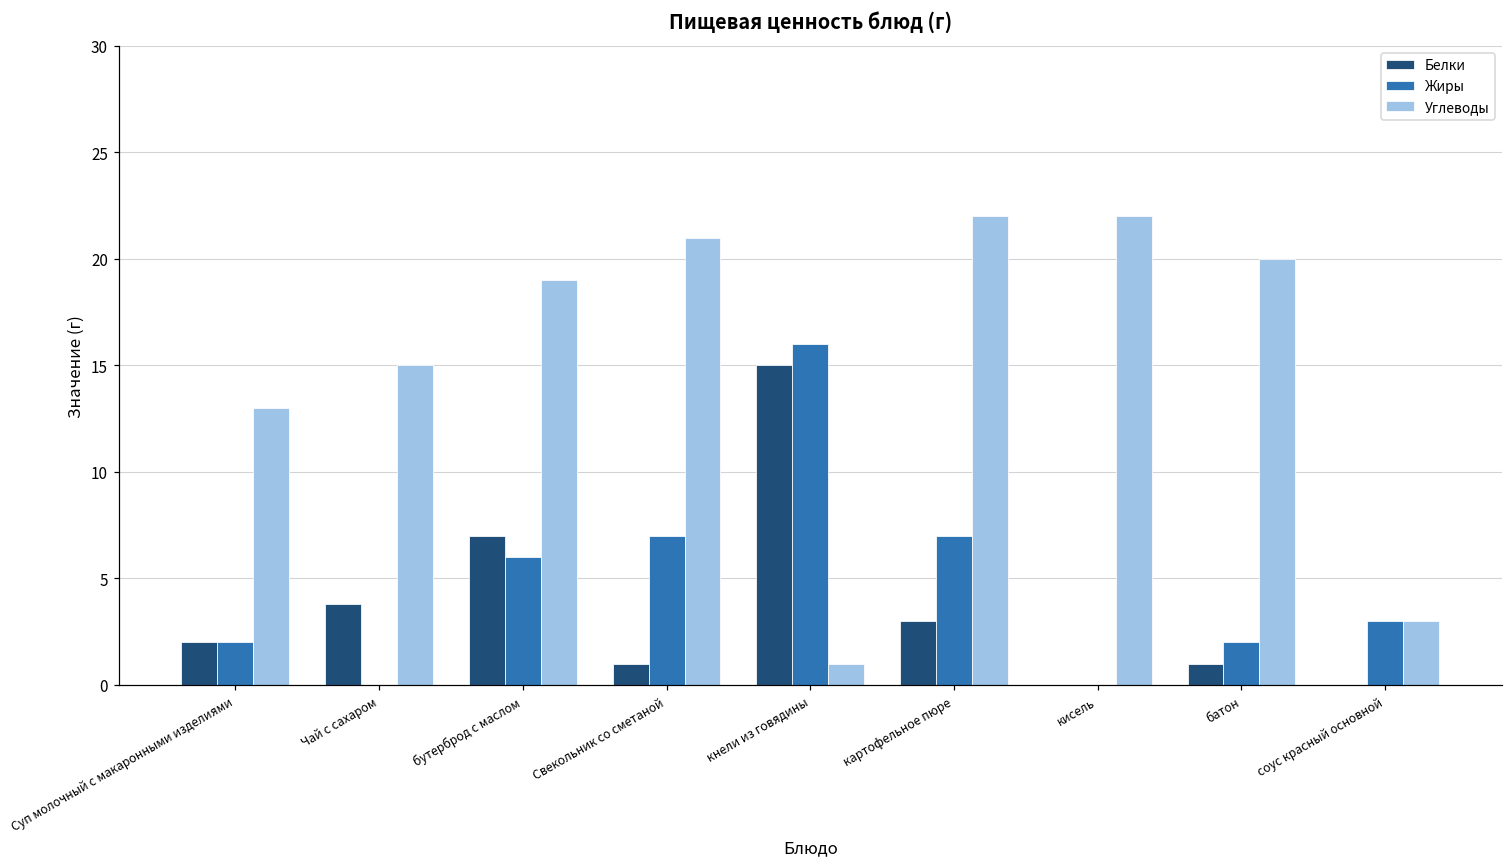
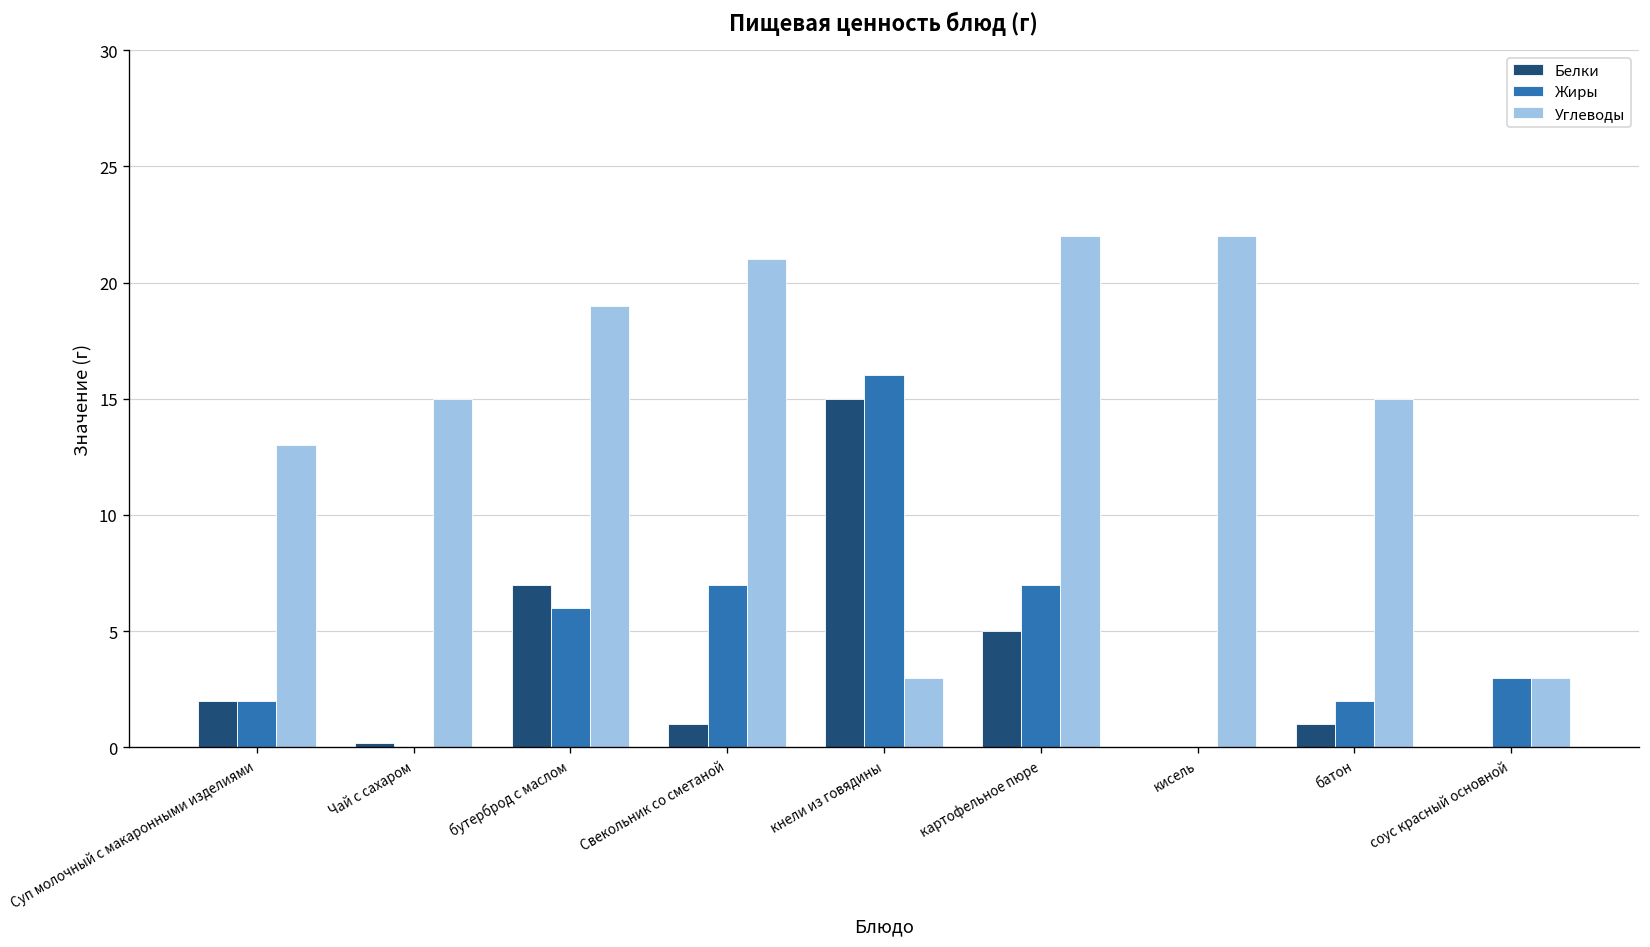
Белки, Чай с сахаром: 3.8 -> 0.2
Углеводы, кнели из говядины: 1 -> 3
Белки, картофельное пюре: 3 -> 5
Углеводы, батон: 20 -> 15
